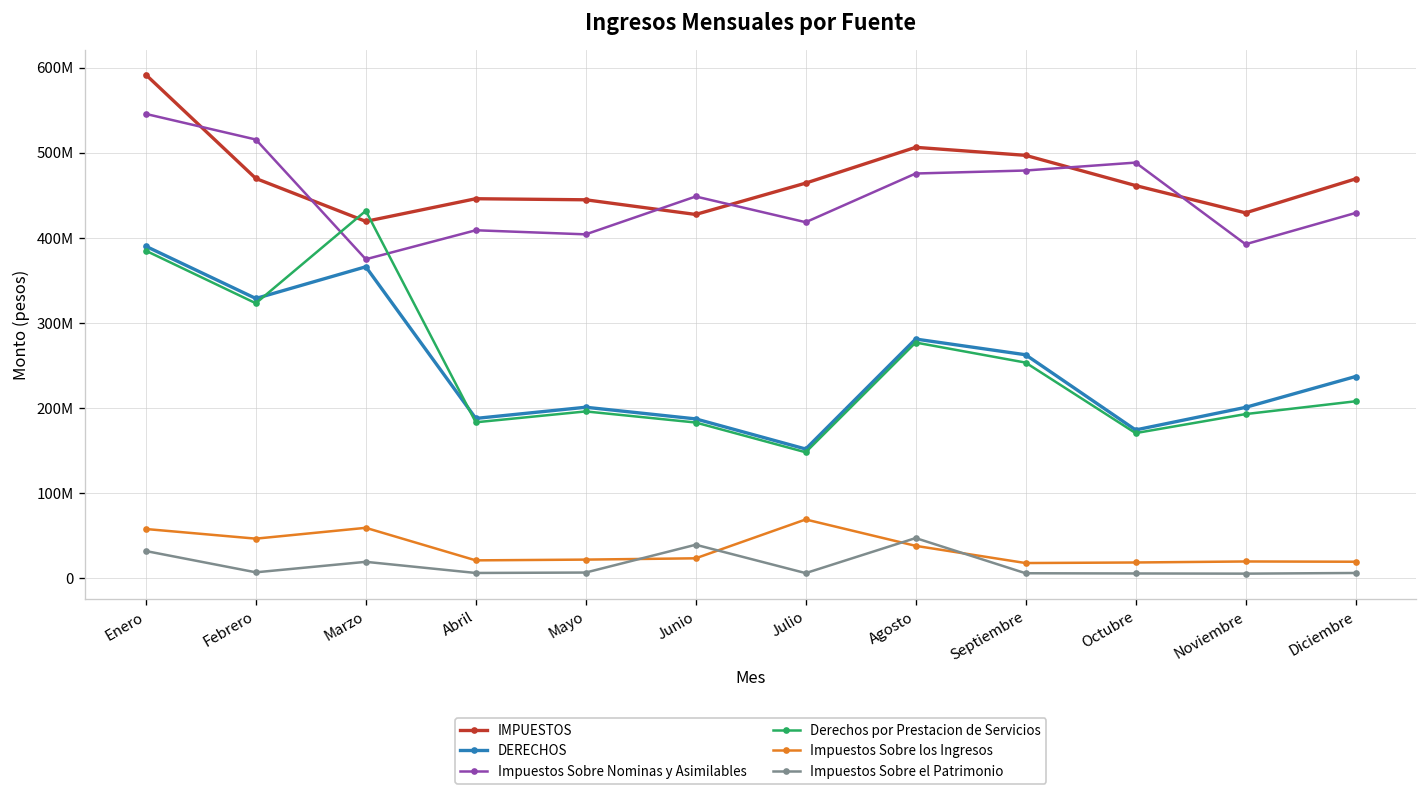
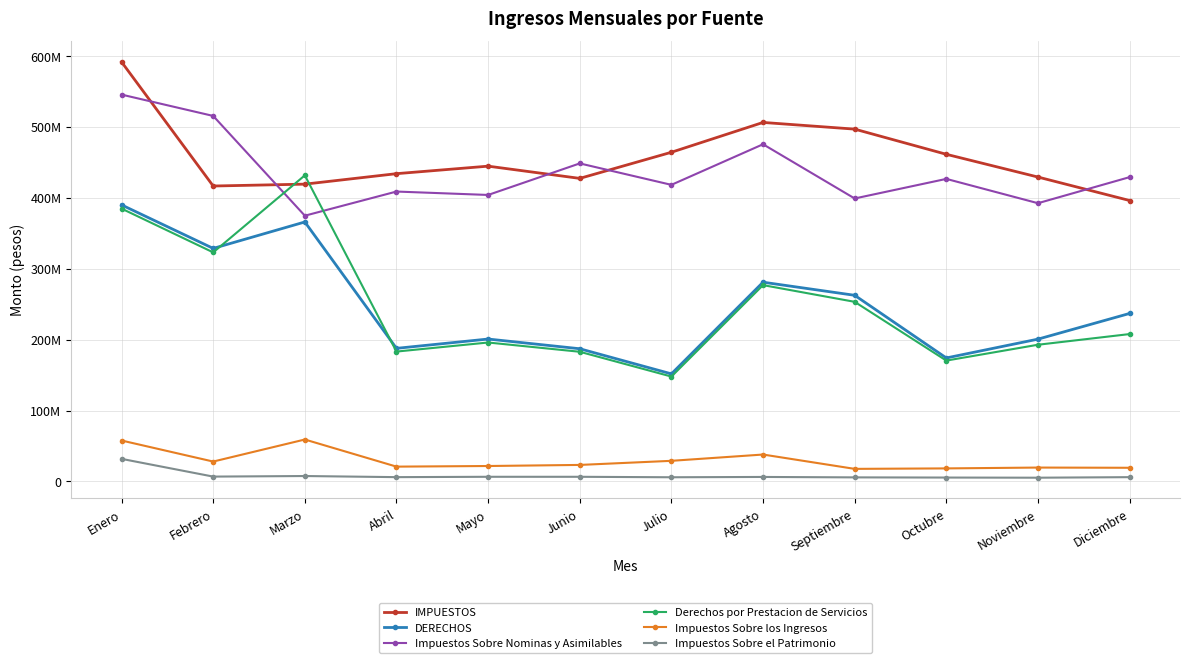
IMPUESTOS, Febrero: 470000000 -> 420000000
Impuestos Sobre los Ingresos, Febrero: 50000000 -> 30000000
Impuestos Sobre el Patrimonio, Marzo: 20000000 -> 10000000
IMPUESTOS, Abril: 450000000 -> 430000000
Impuestos Sobre el Patrimonio, Junio: 40000000 -> 10000000
Impuestos Sobre los Ingresos, Julio: 70000000 -> 30000000
Impuestos Sobre el Patrimonio, Agosto: 50000000 -> 10000000
Impuestos Sobre Nominas y Asimilables, Septiembre: 480000000 -> 400000000
Impuestos Sobre Nominas y Asimilables, Octubre: 490000000 -> 430000000
IMPUESTOS, Diciembre: 470000000 -> 400000000
